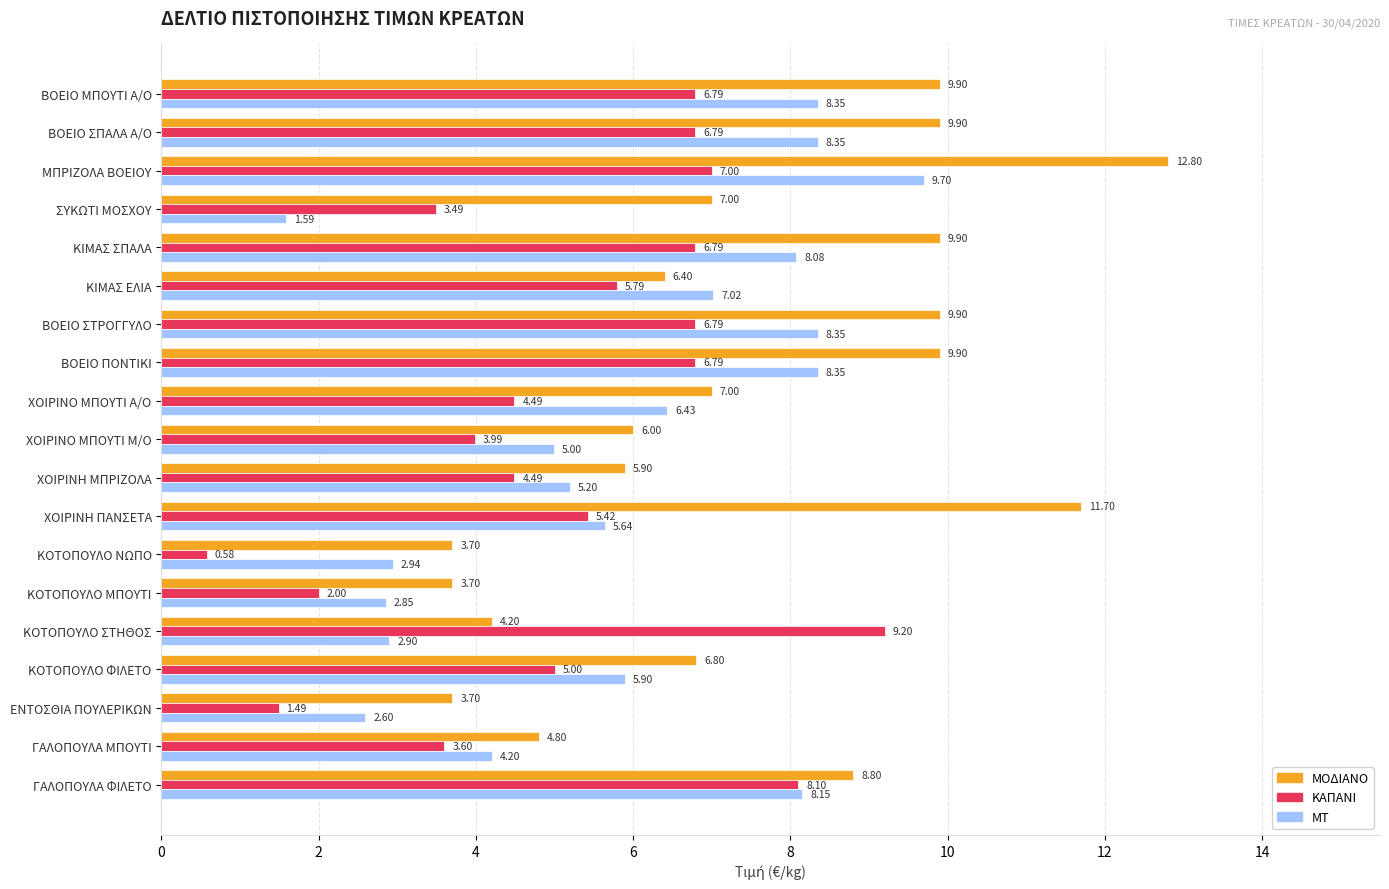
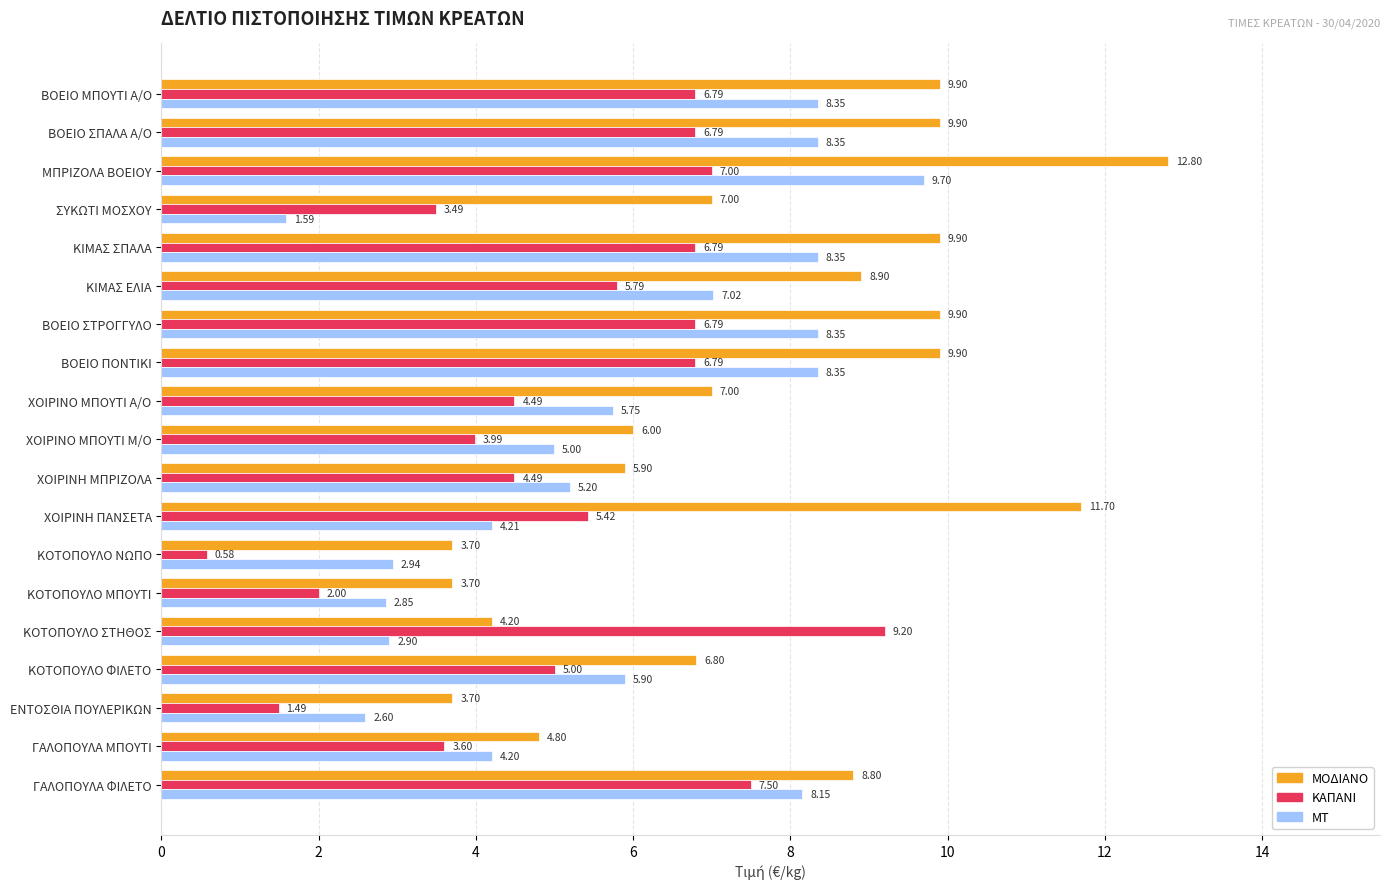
ΜΤ, ΚΙΜΑΣ ΣΠΑΛΑ: 8.08 -> 8.35
ΜΟΔΙΑΝΟ, ΚΙΜΑΣ ΕΛΙΑ: 6.40 -> 8.90
ΜΤ, ΧΟΙΡΙΝΟ ΜΠΟΥΤΙ Α/Ο: 6.43 -> 5.75
ΜΤ, ΧΟΙΡΙΝΗ ΠΑΝΣΕΤΑ: 5.64 -> 4.21
ΚΑΠΑΝΙ, ΓΑΛΟΠΟΥΛΑ ΦΙΛΕΤΟ: 8.10 -> 7.50
